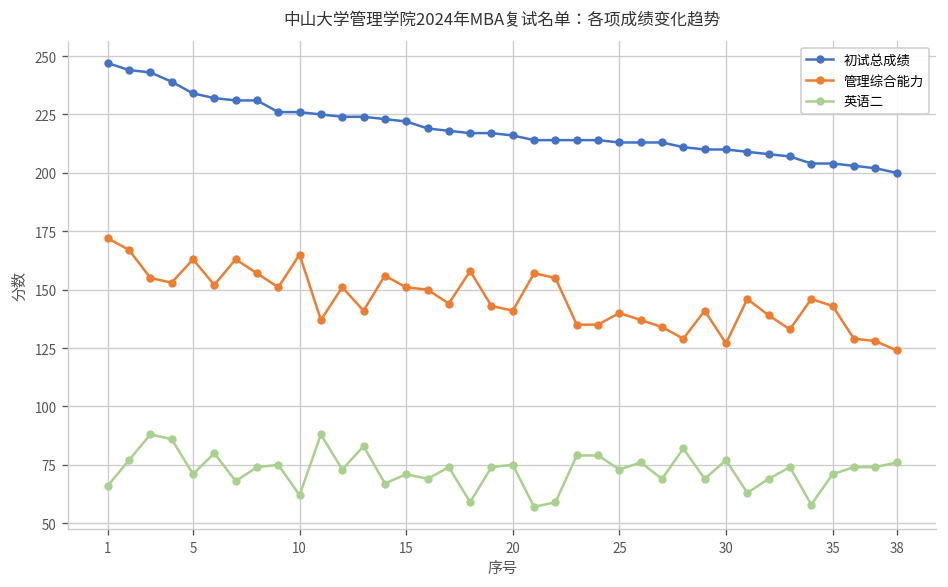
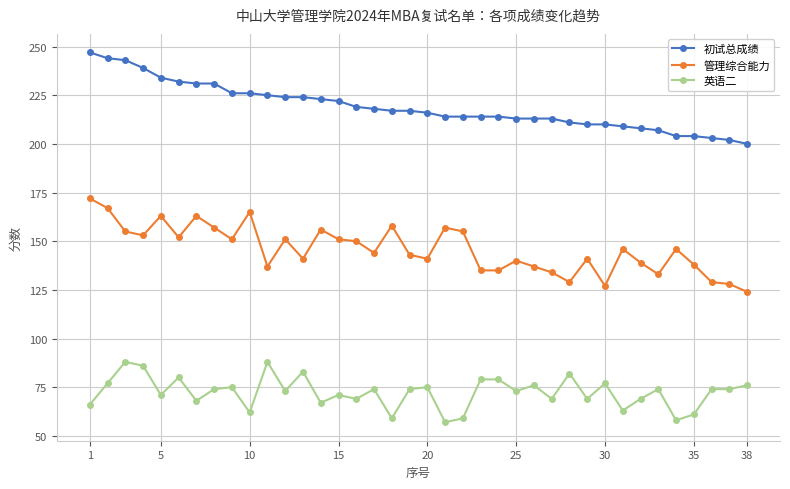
管理综合能力, 35: 143 -> 138
英语二, 35: 71 -> 61
